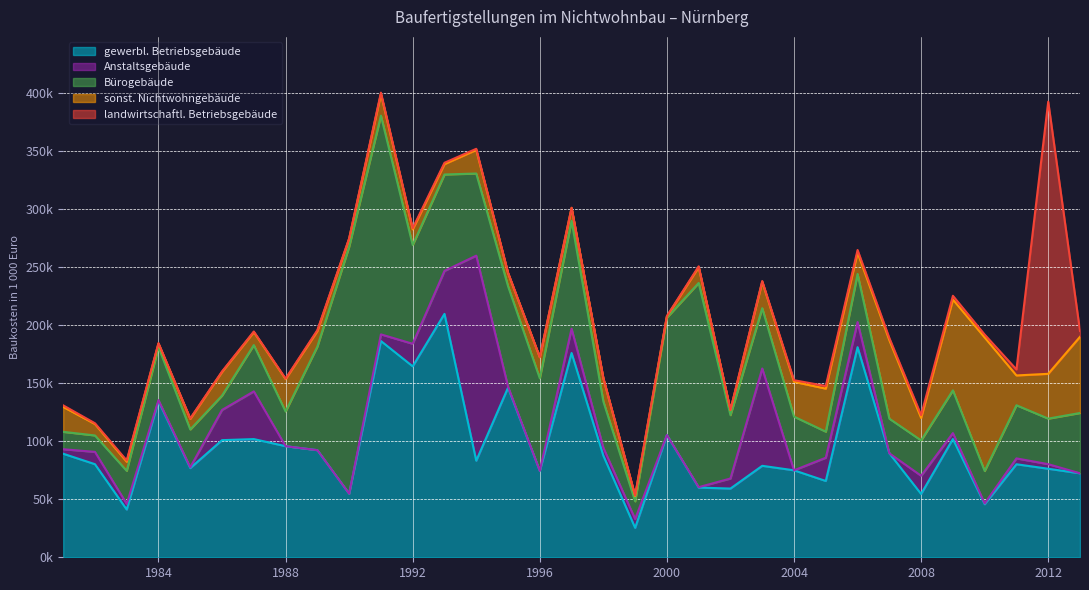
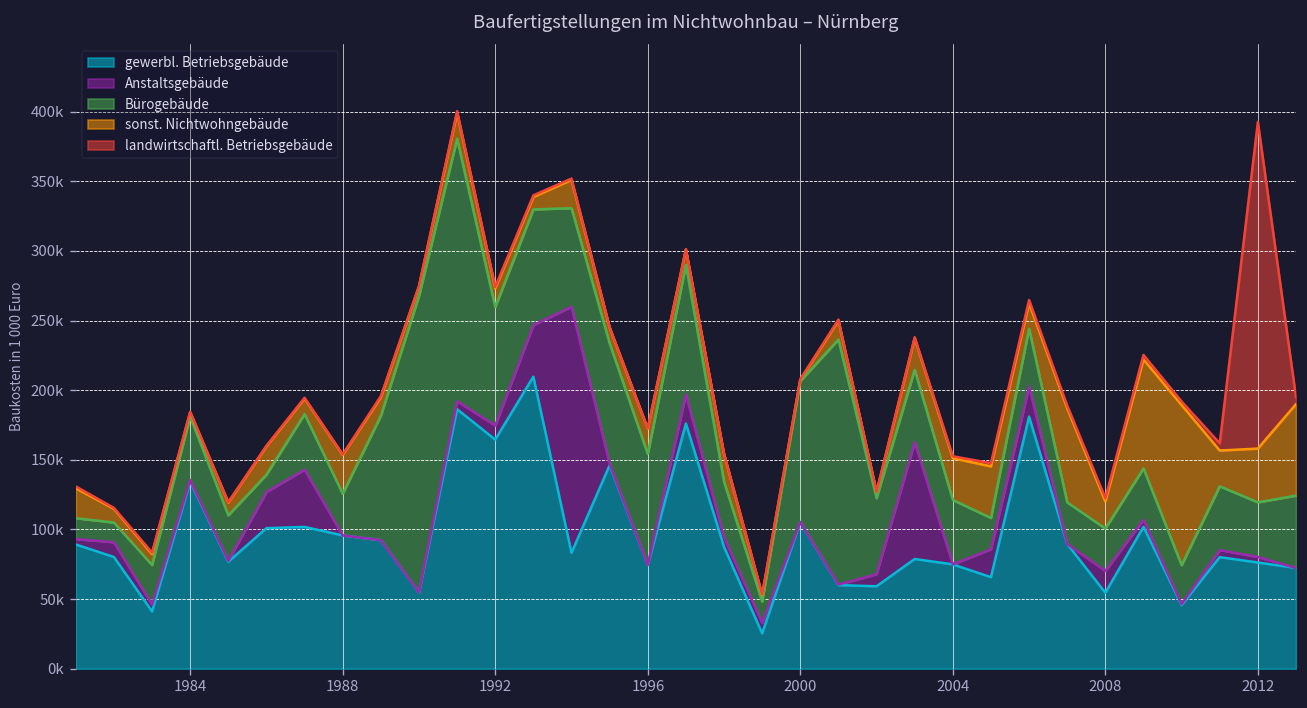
Anstaltsgebäude, 1992: 19000 -> 10000
